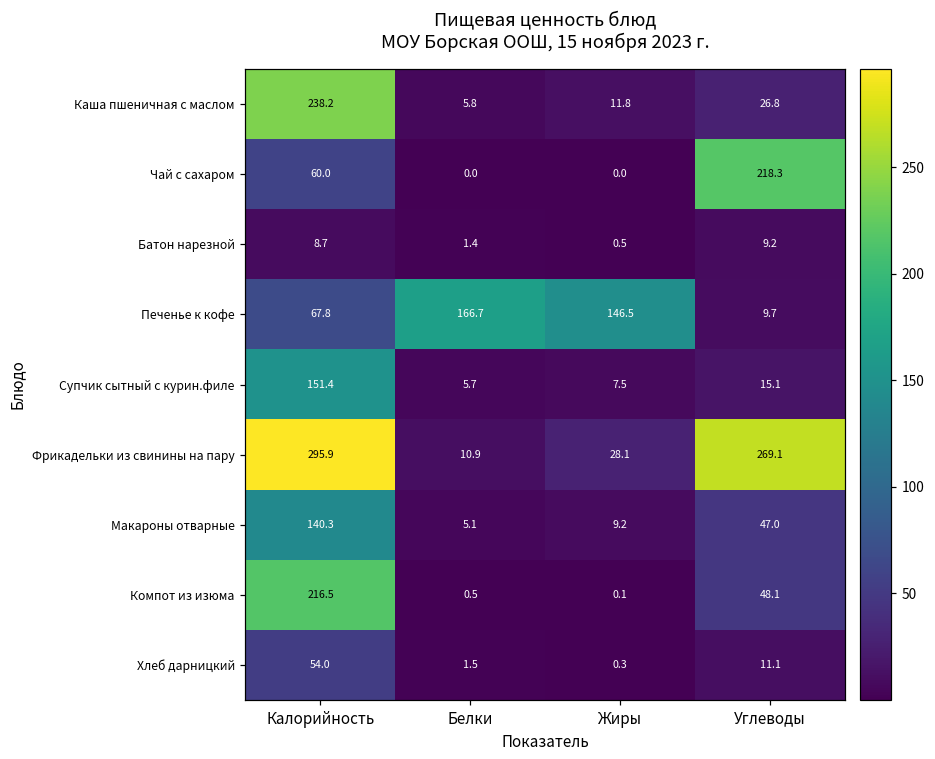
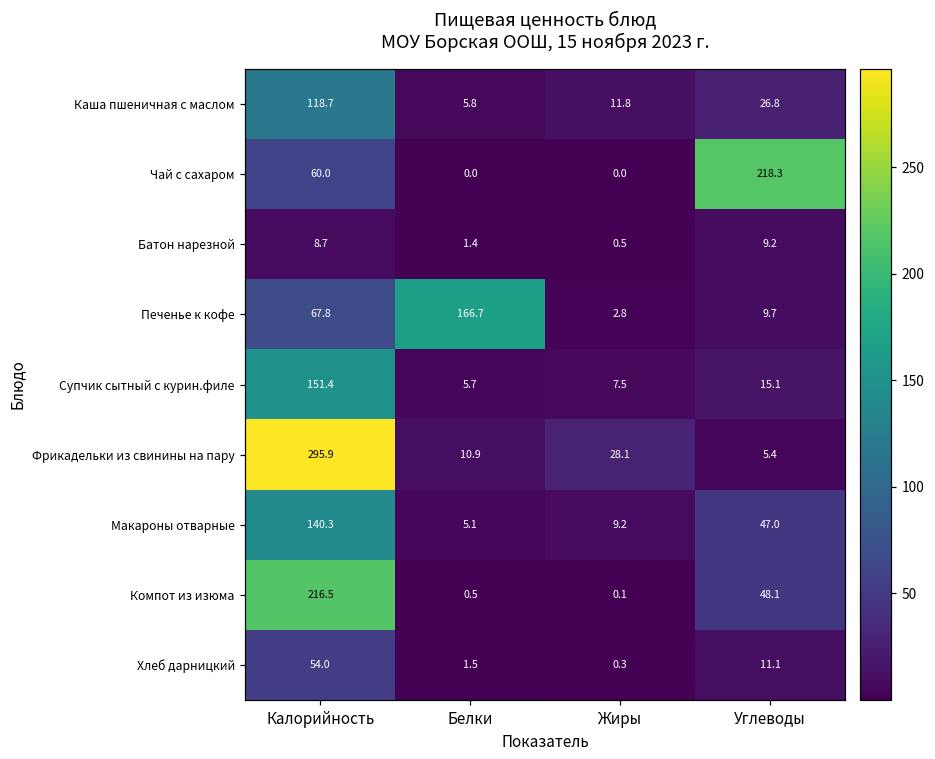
Каша пшеничная с маслом, Калорийность: 238.2 -> 118.7
Печенье к кофе, Жиры: 146.5 -> 2.8
Фрикадельки из свинины на пару, Углеводы: 269.1 -> 5.4
